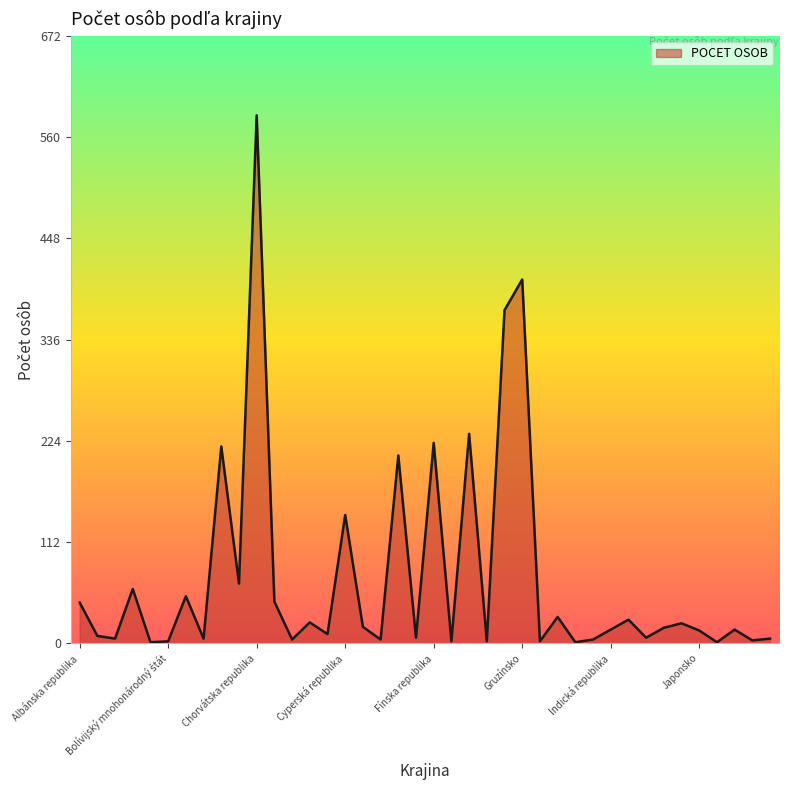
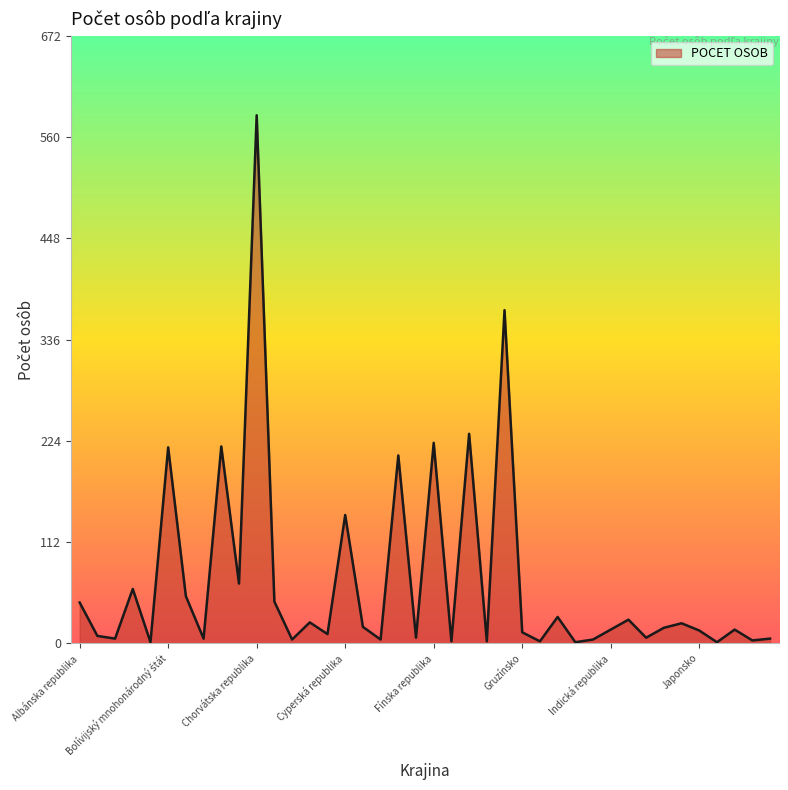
Bolívijský mnohonárodný štát: 0 -> 220
Gruzínsko: 400 -> 10
